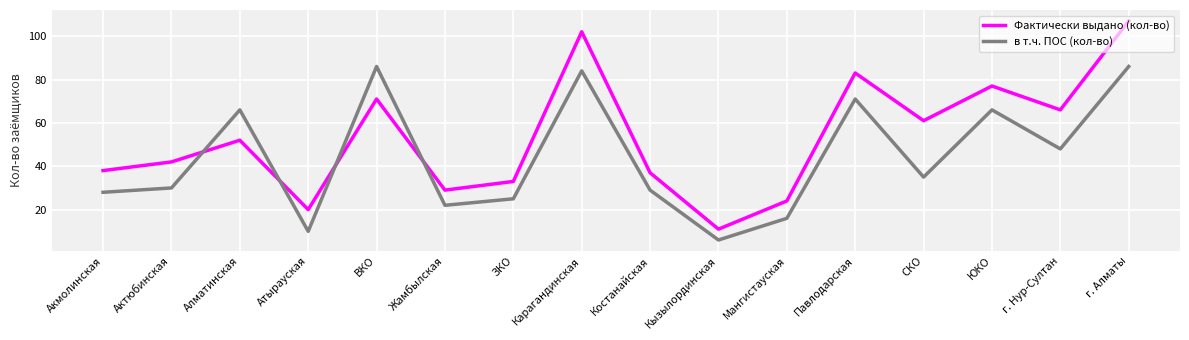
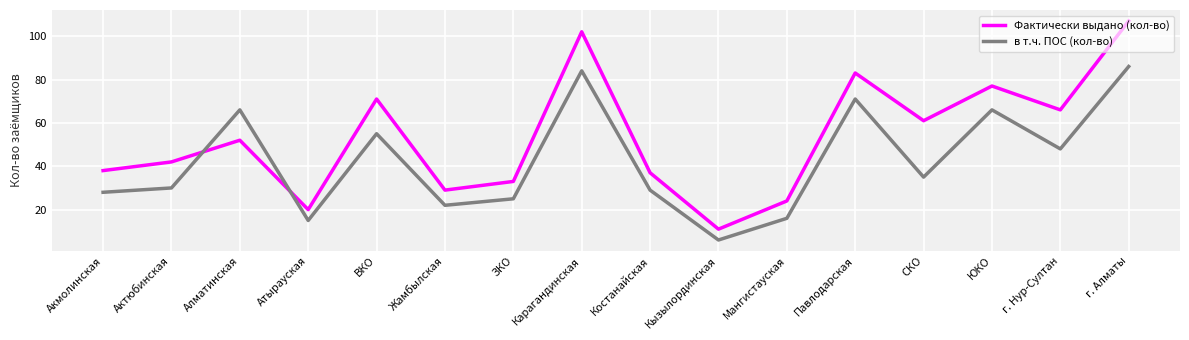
в т.ч. ПОС (кол-во), Атырауская: 10 -> 15
в т.ч. ПОС (кол-во), ВКО: 86 -> 55
